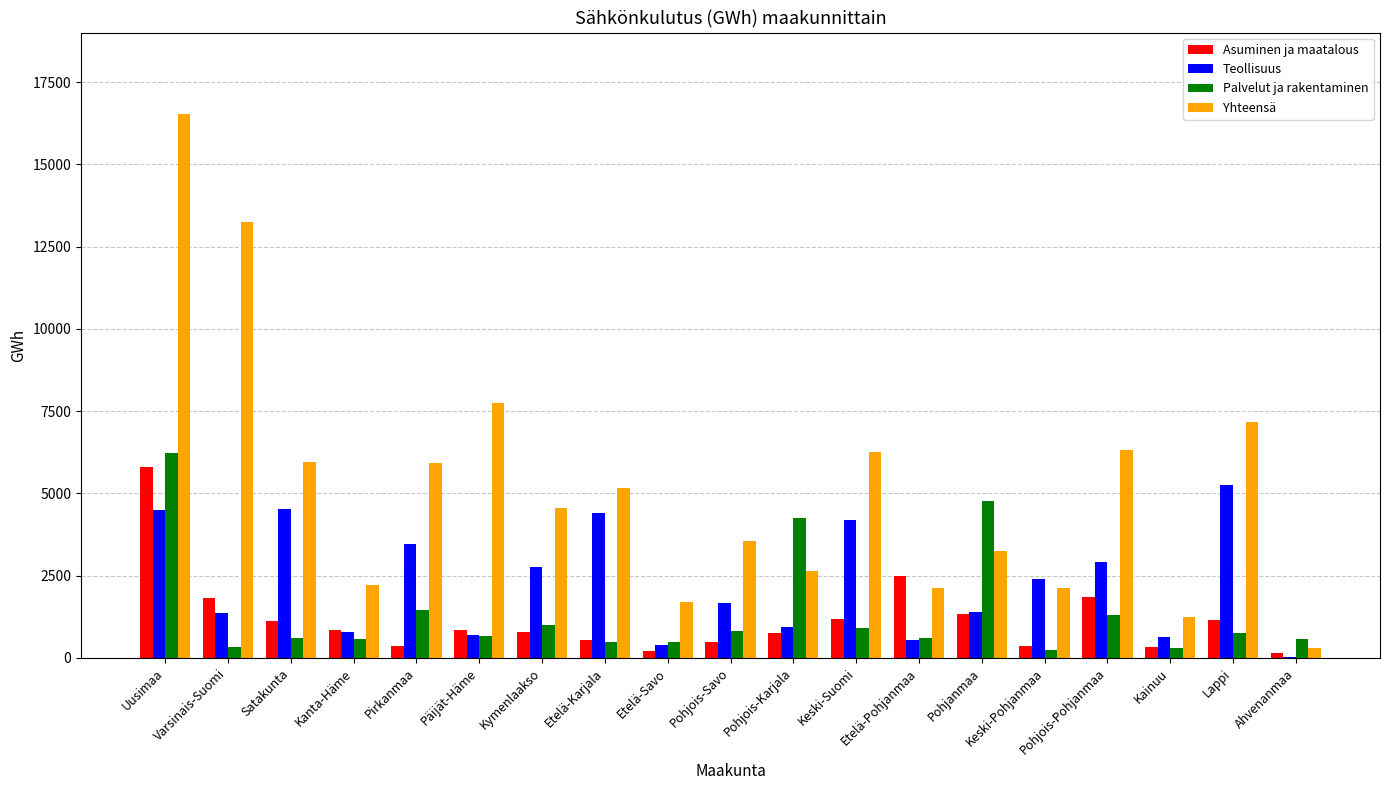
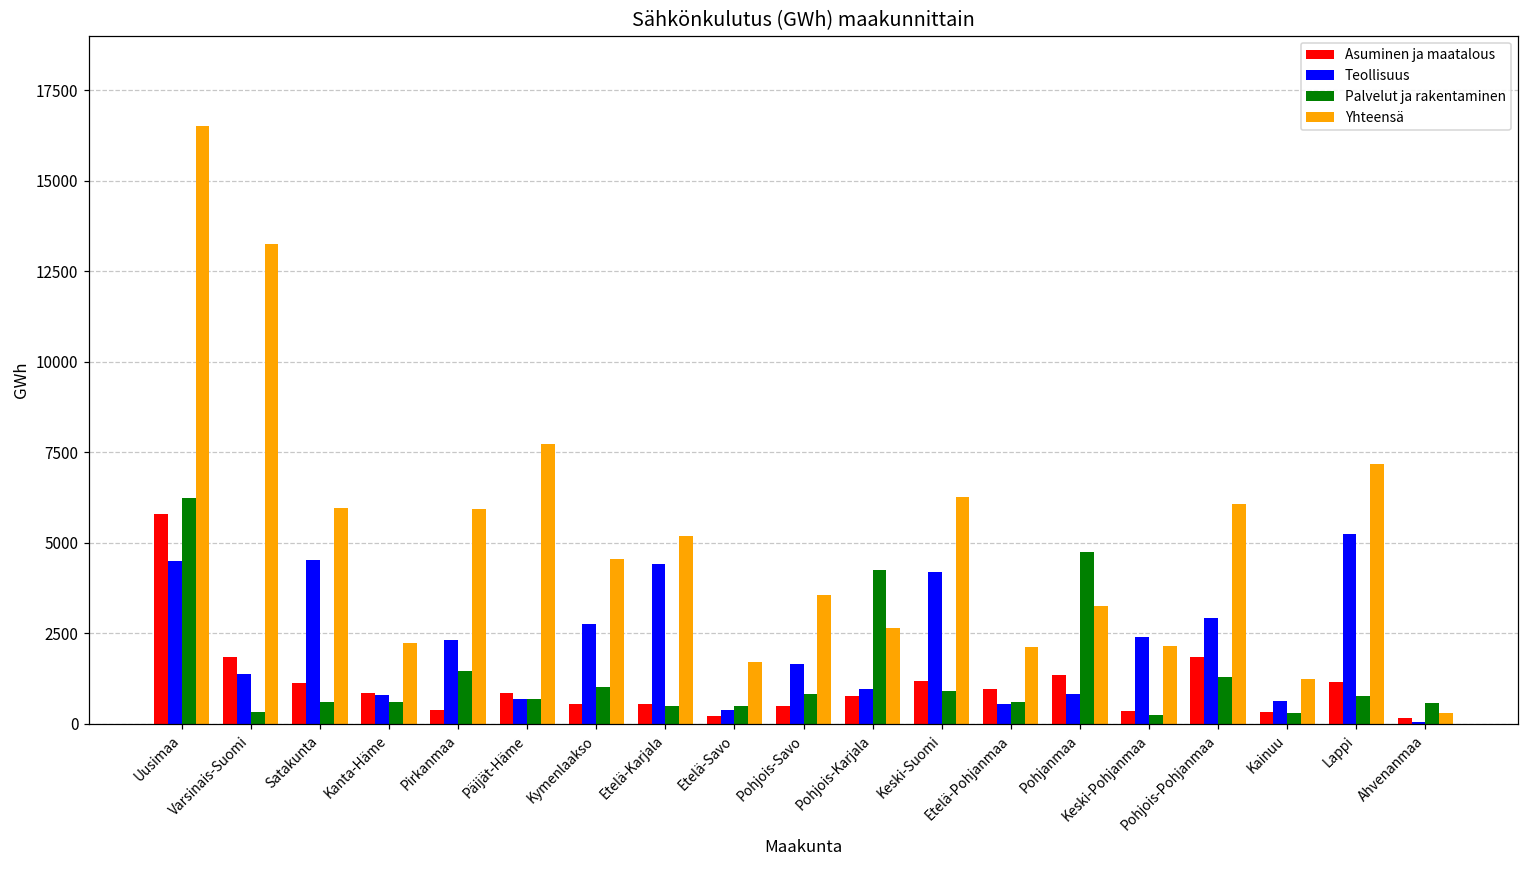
Teollisuus, Pirkanmaa: 3500 -> 2300
Asuminen ja maatalous, Kymenlaakso: 800 -> 500
Asuminen ja maatalous, Etelä-Pohjanmaa: 2500 -> 1000
Teollisuus, Pohjanmaa: 1400 -> 800
Yhteensä, Pohjois-Pohjanmaa: 6300 -> 6100
